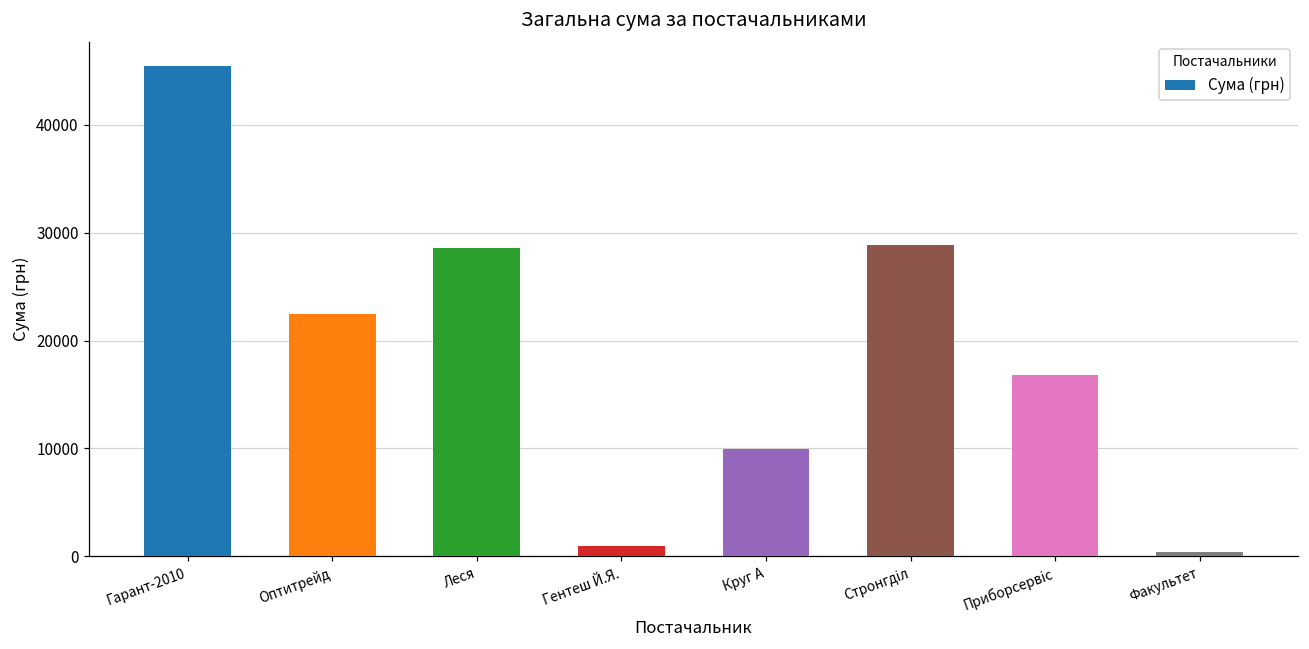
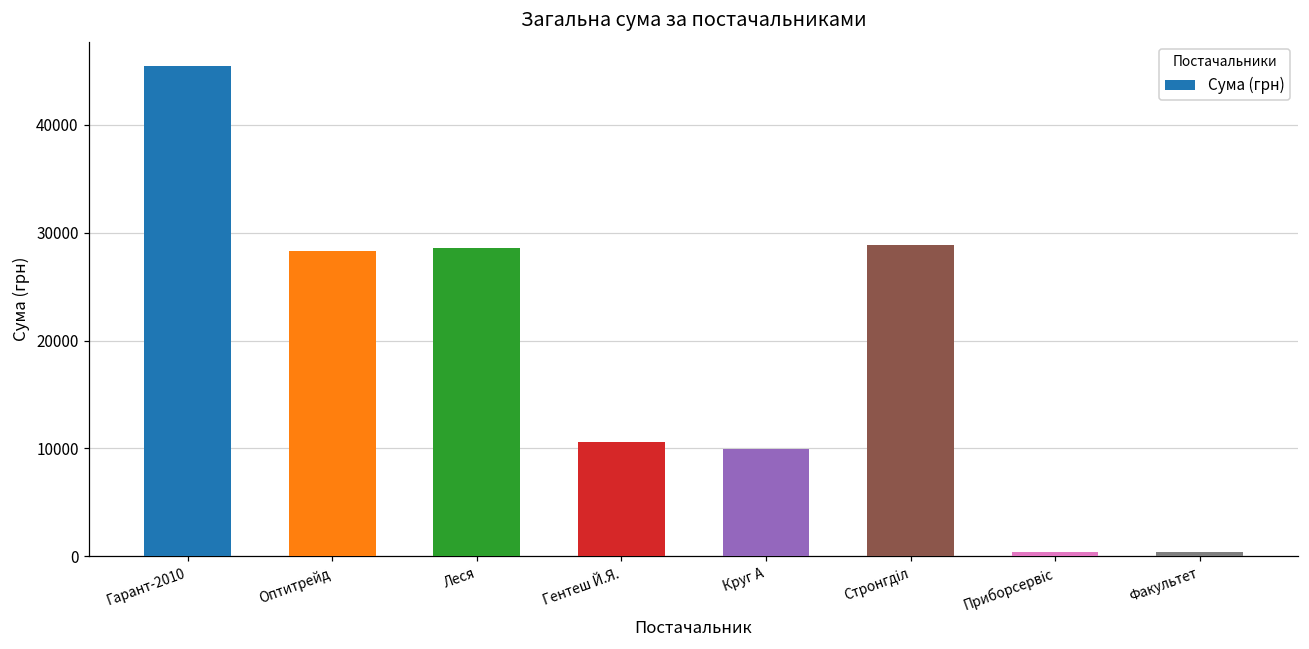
Оптитрейд: 23000 -> 28000
Гентеш Й.Я.: 1000 -> 11000
Приборсервіс: 17000 -> 0
